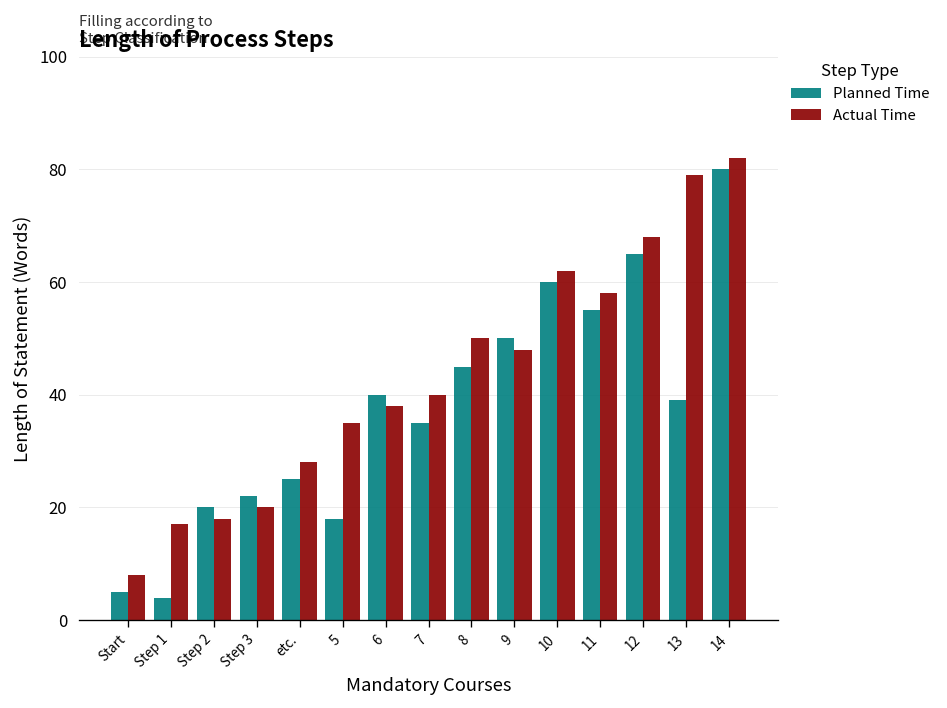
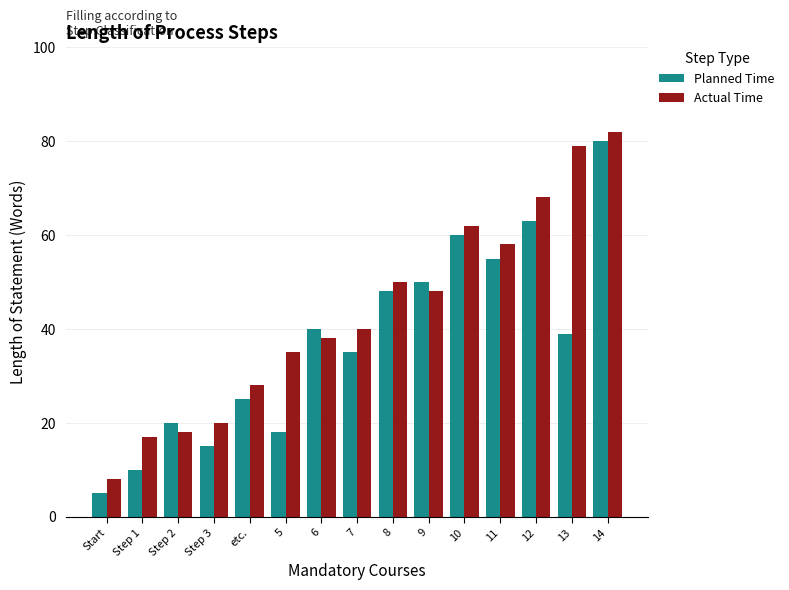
Planned Time, Step 1: 4 -> 10
Planned Time, Step 3: 22 -> 15
Planned Time, 8: 45 -> 48
Planned Time, 12: 65 -> 63
